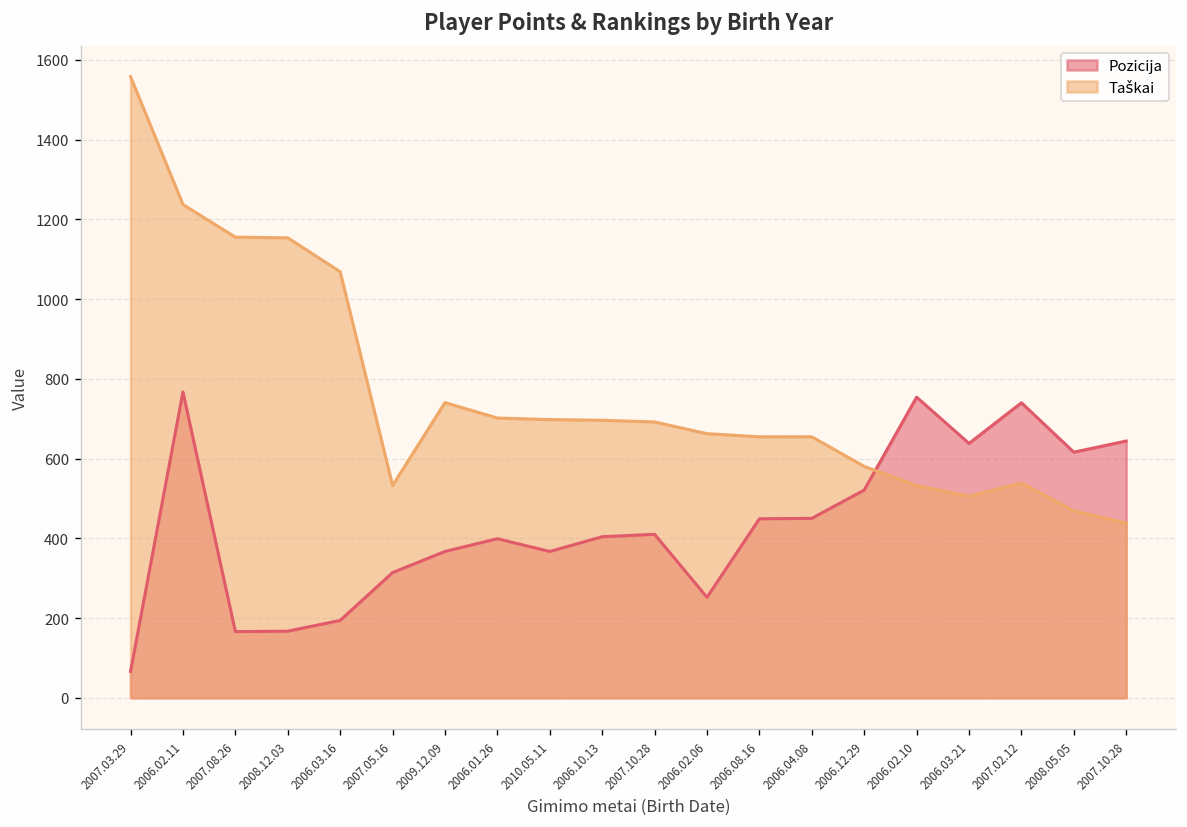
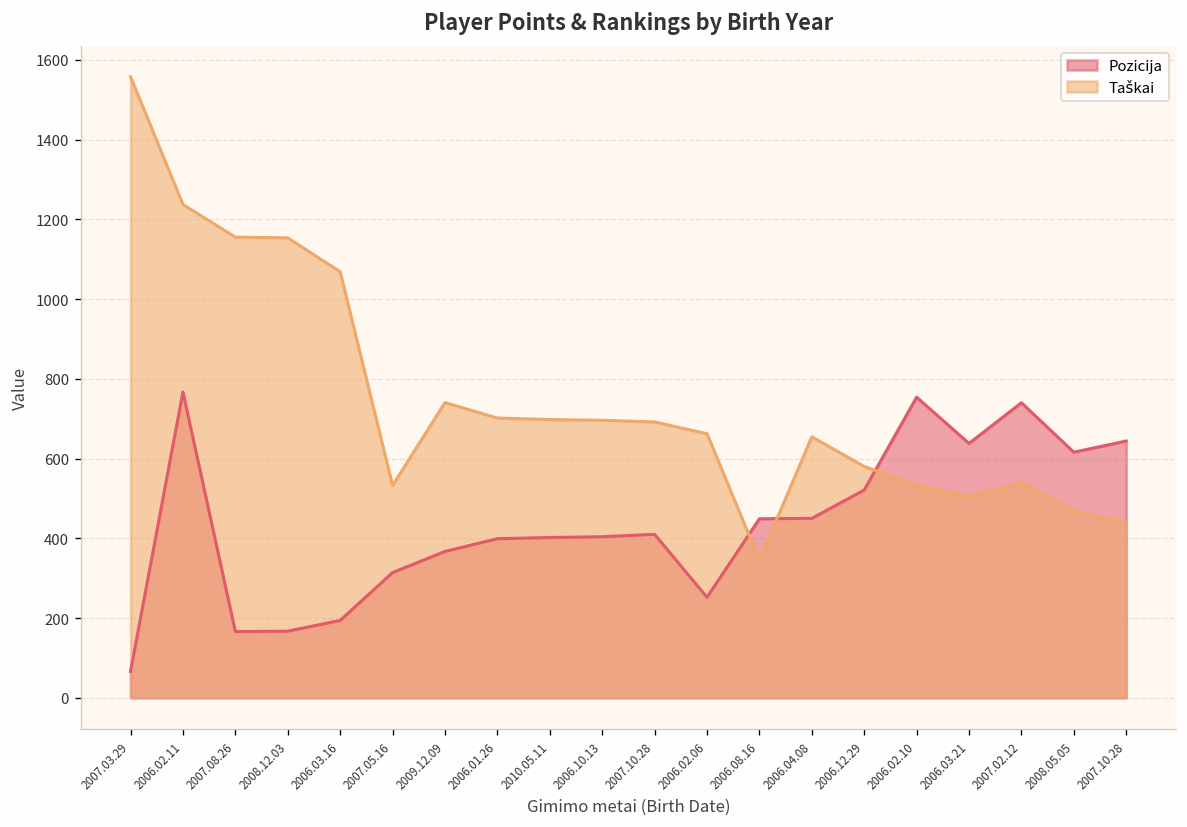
Pozicija, 2010.05.11: 370 -> 400
Taškai, 2006.08.16: 650 -> 350
